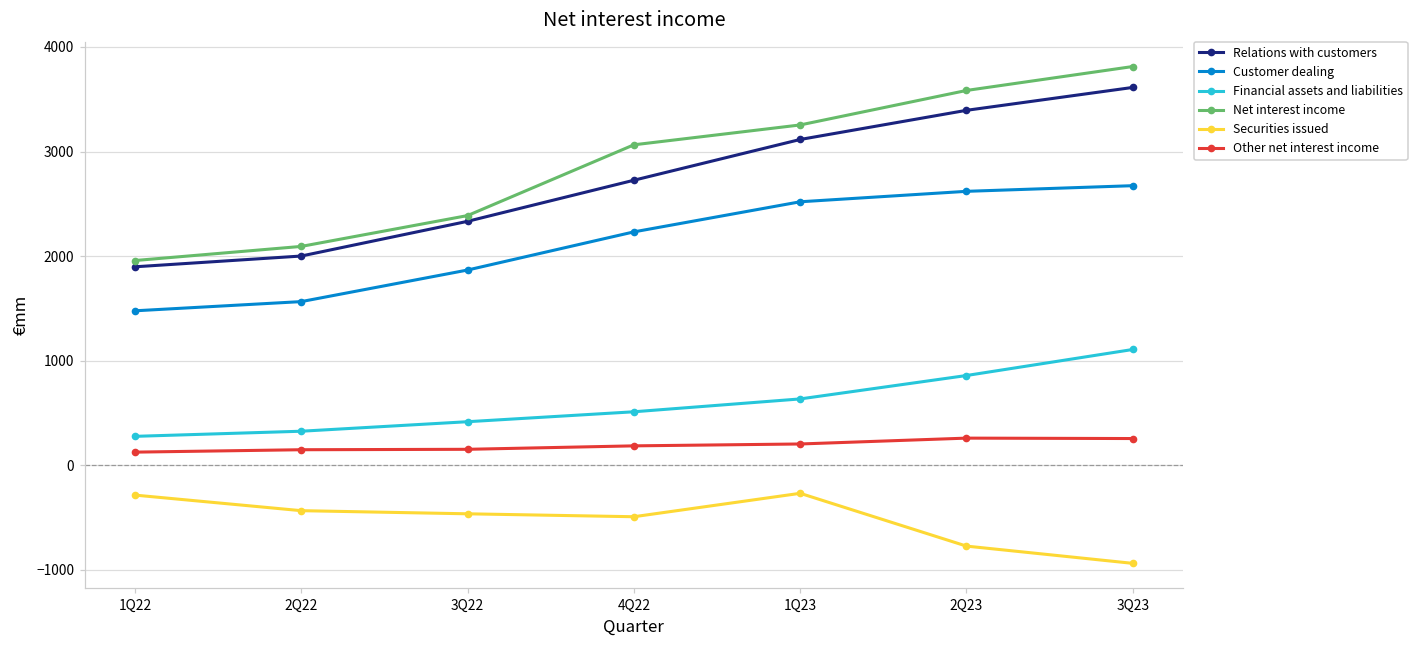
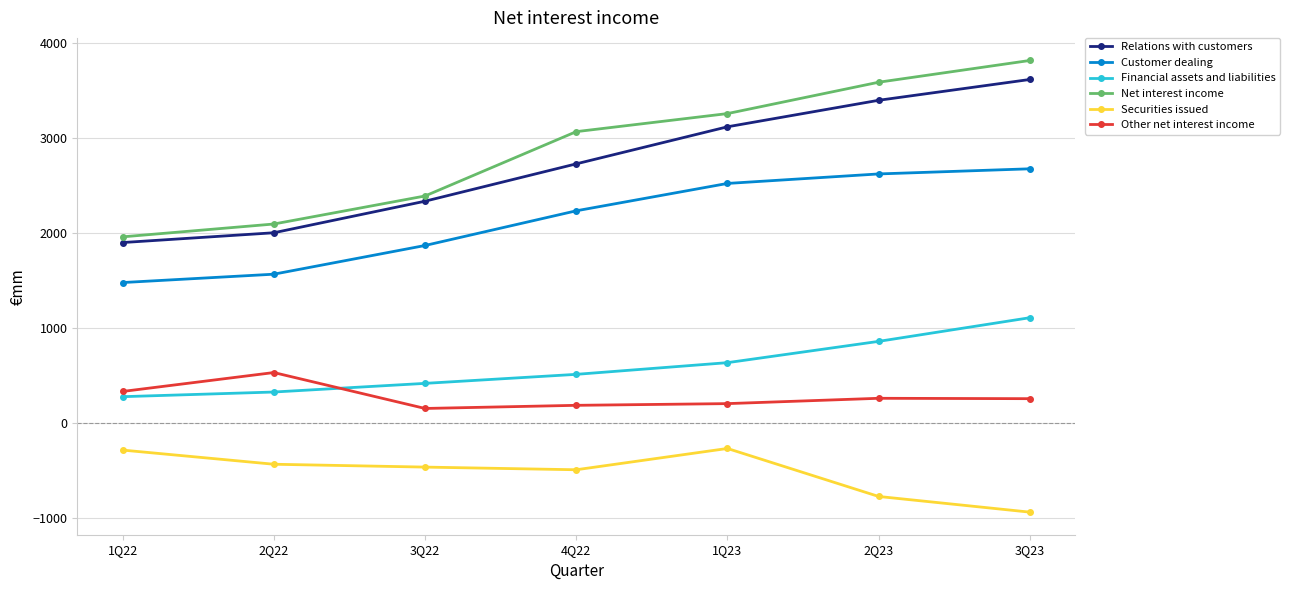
Other net interest income, 1Q22: 100 -> 300
Other net interest income, 2Q22: 100 -> 500
